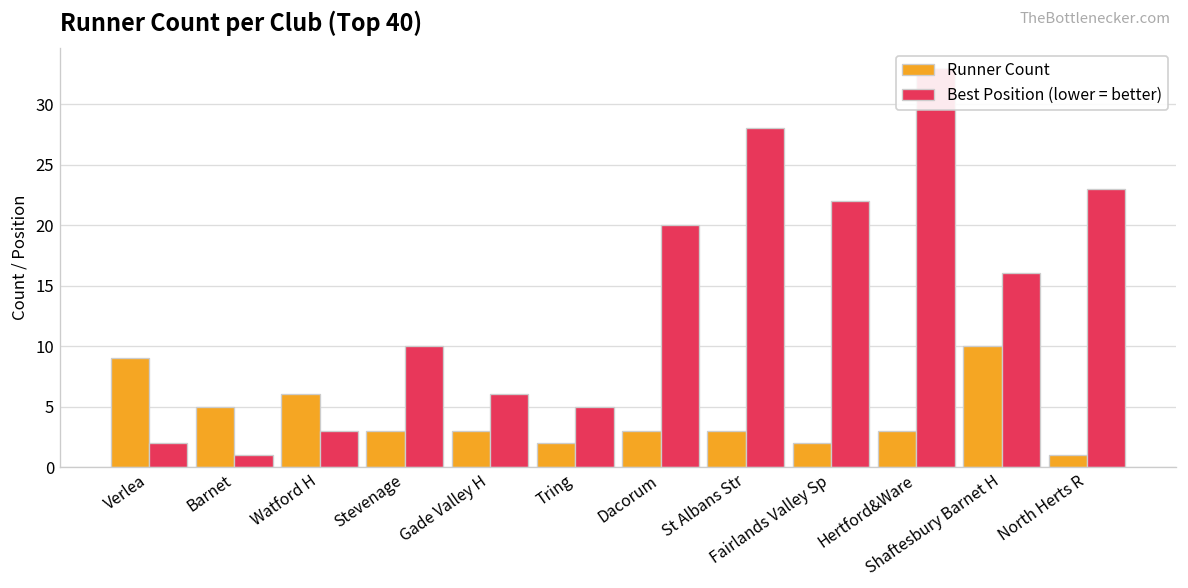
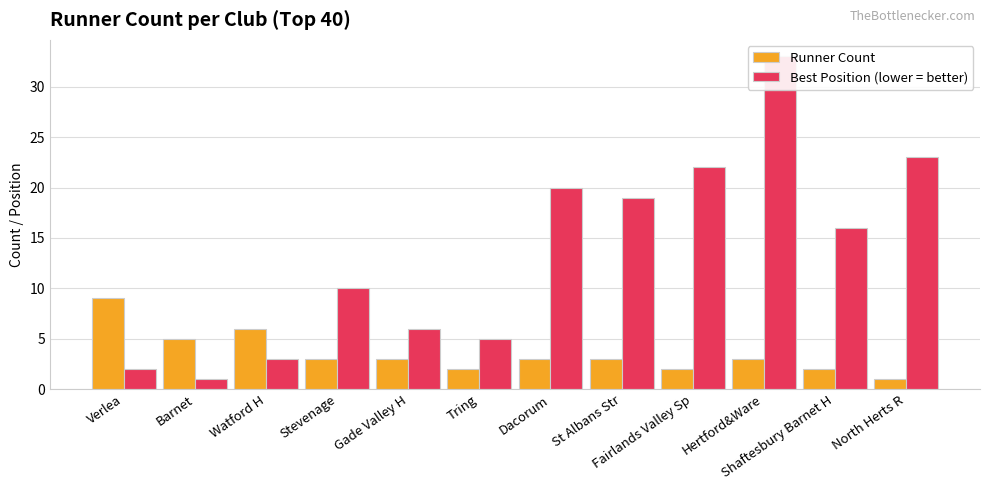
Best Position (lower = better), St Albans Str: 28 -> 19
Runner Count, Shaftesbury Barnet H: 10 -> 2
